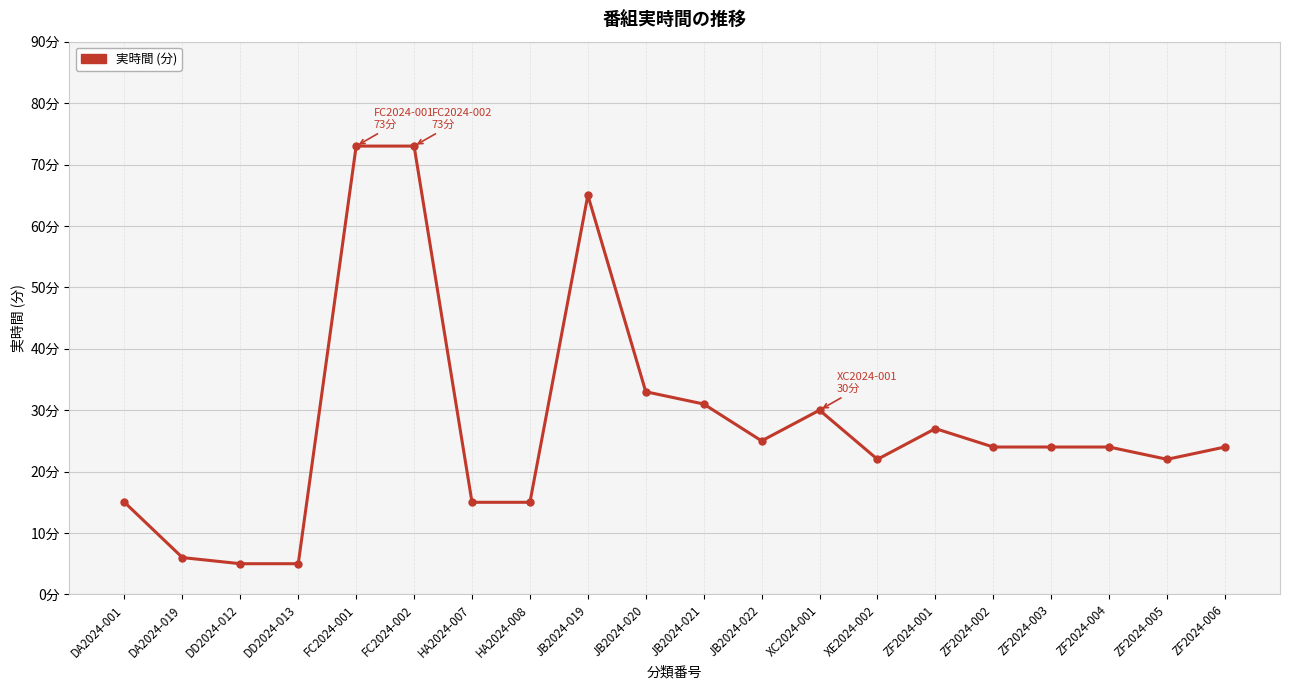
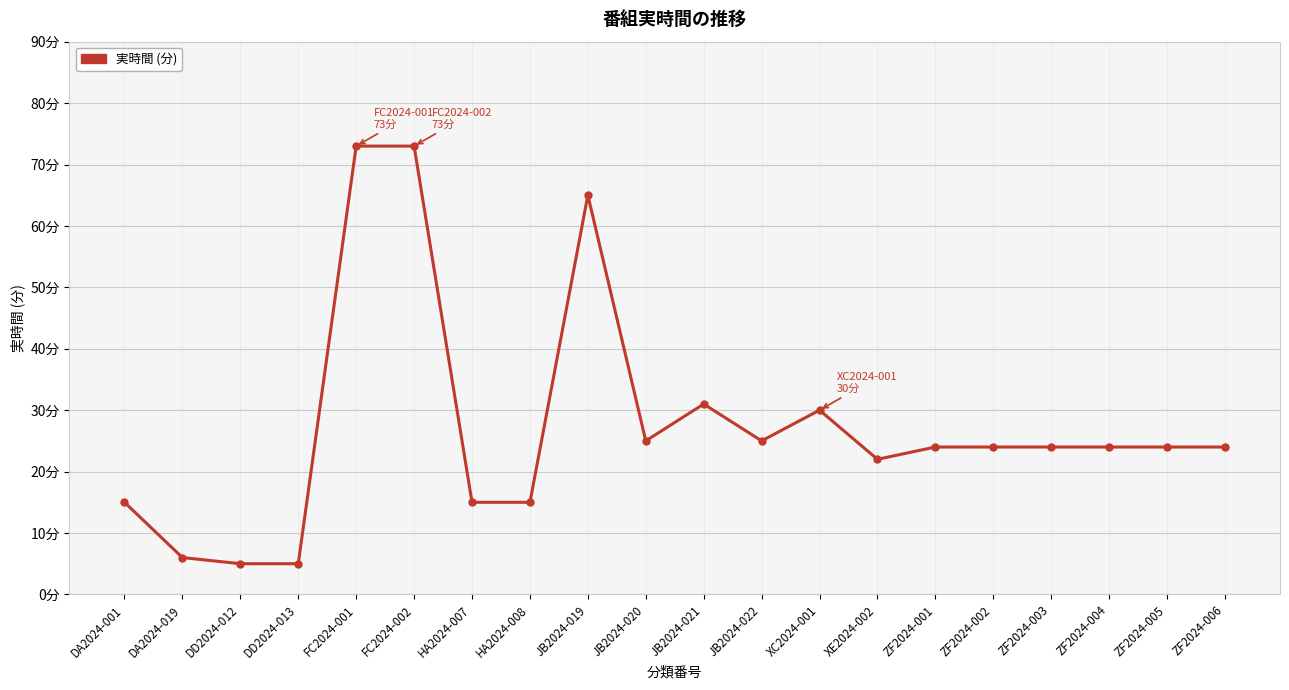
JB2024-020: 33分 -> 25分
ZF2024-001: 27分 -> 24分
ZF2024-005: 22分 -> 24分
